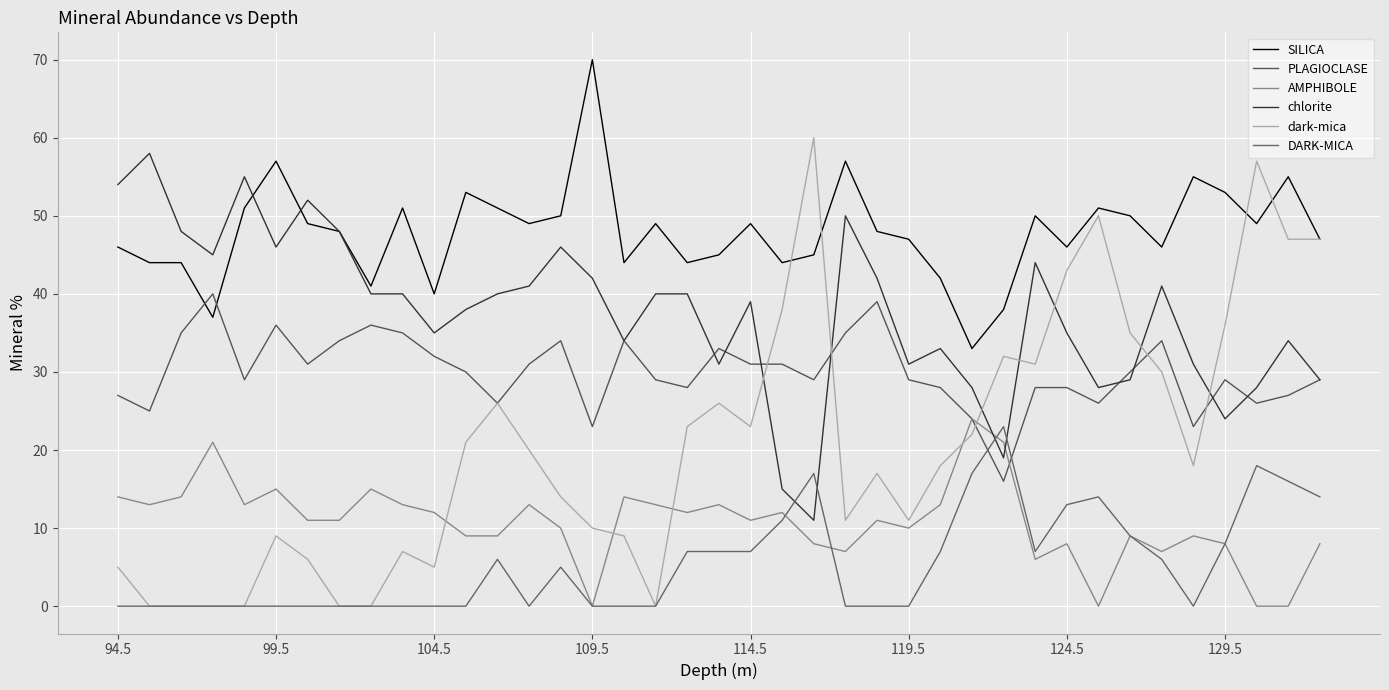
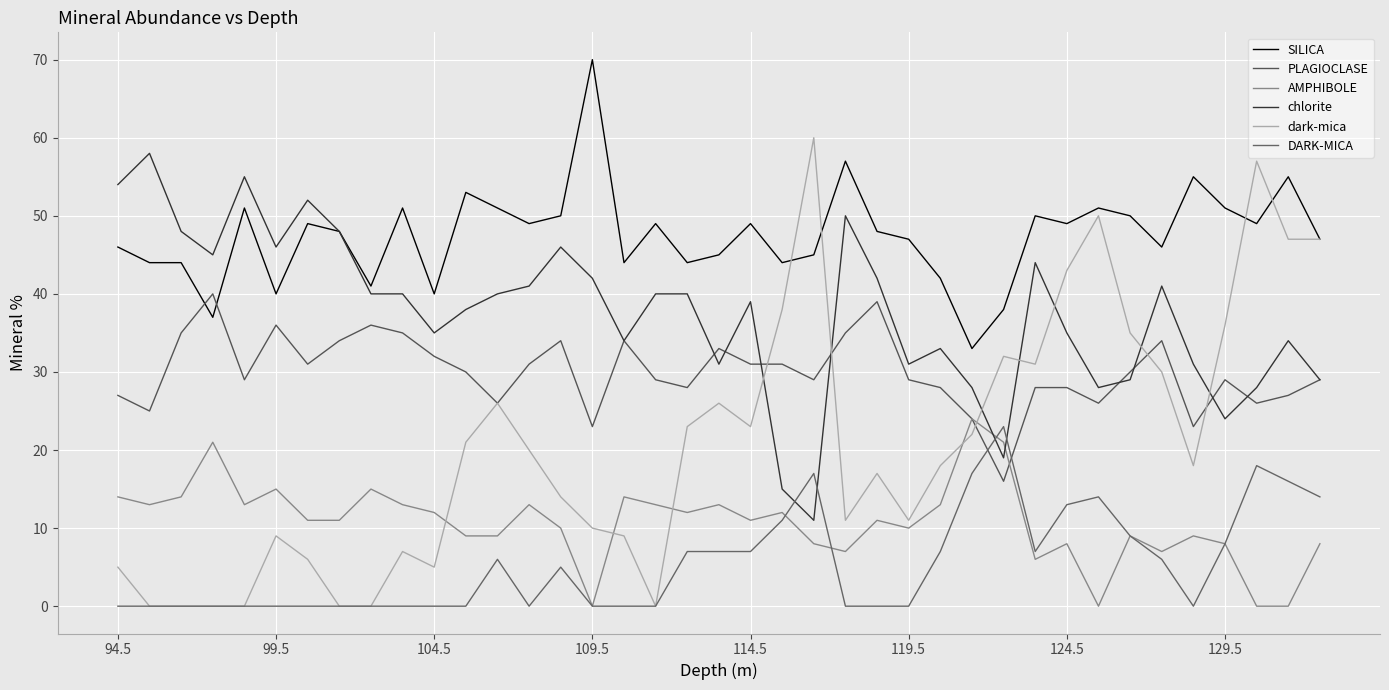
SILICA, 99.5: 57 -> 40
SILICA, 124.5: 46 -> 49
SILICA, 129.5: 53 -> 51
